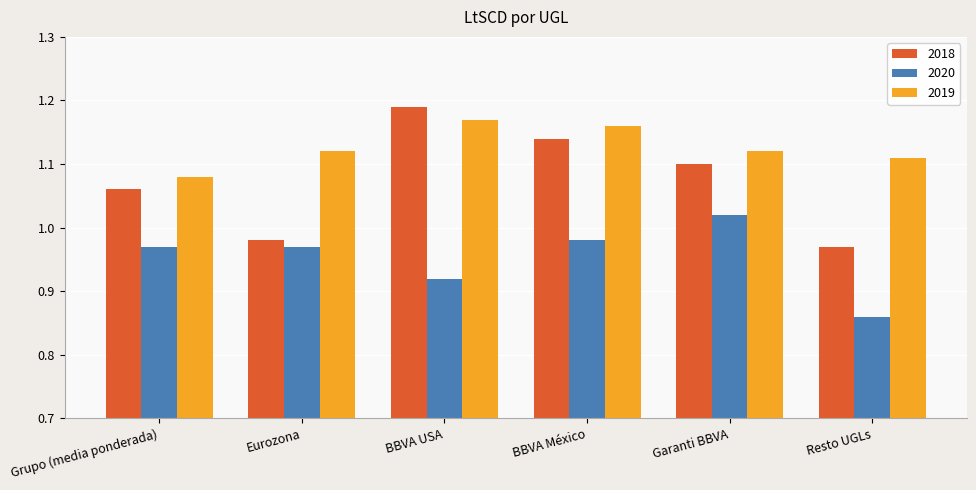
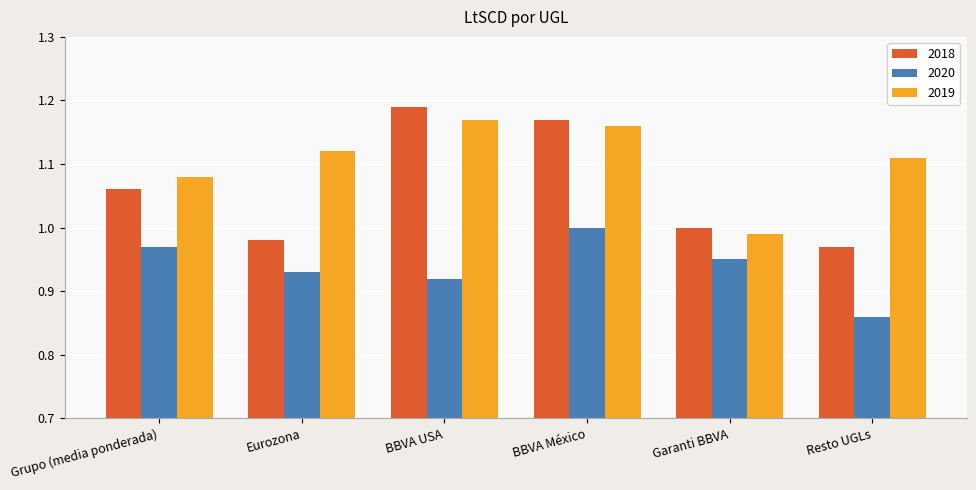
2020, Eurozona: 0.97 -> 0.93
2018, BBVA México: 1.14 -> 1.17
2020, BBVA México: 0.98 -> 1.00
2018, Garanti BBVA: 1.1 -> 1.0
2020, Garanti BBVA: 1.02 -> 0.95
2019, Garanti BBVA: 1.12 -> 0.99
